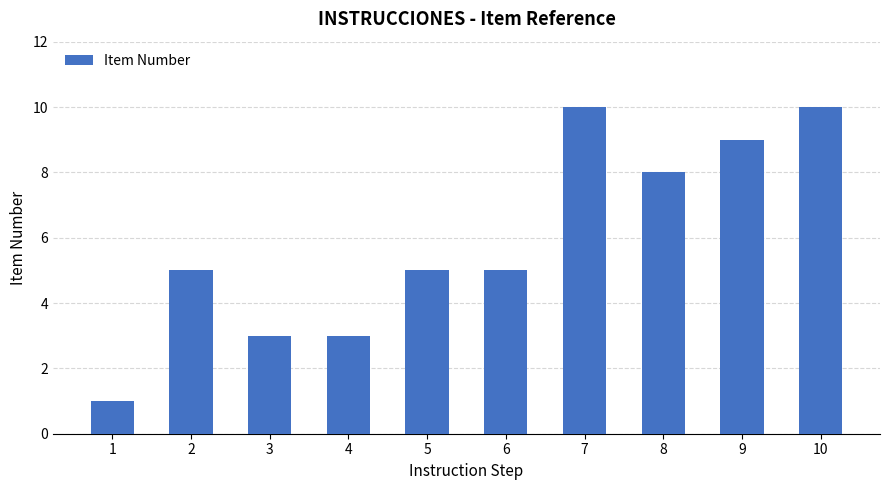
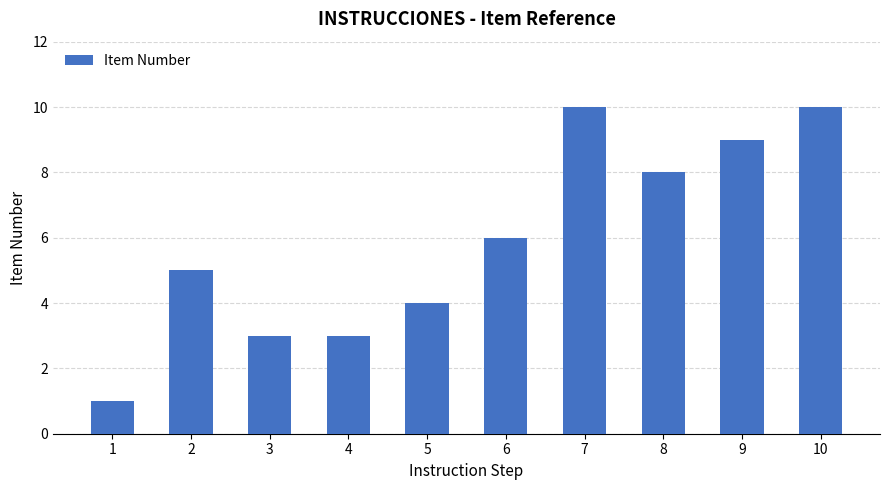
5: 5 -> 4
6: 5 -> 6
